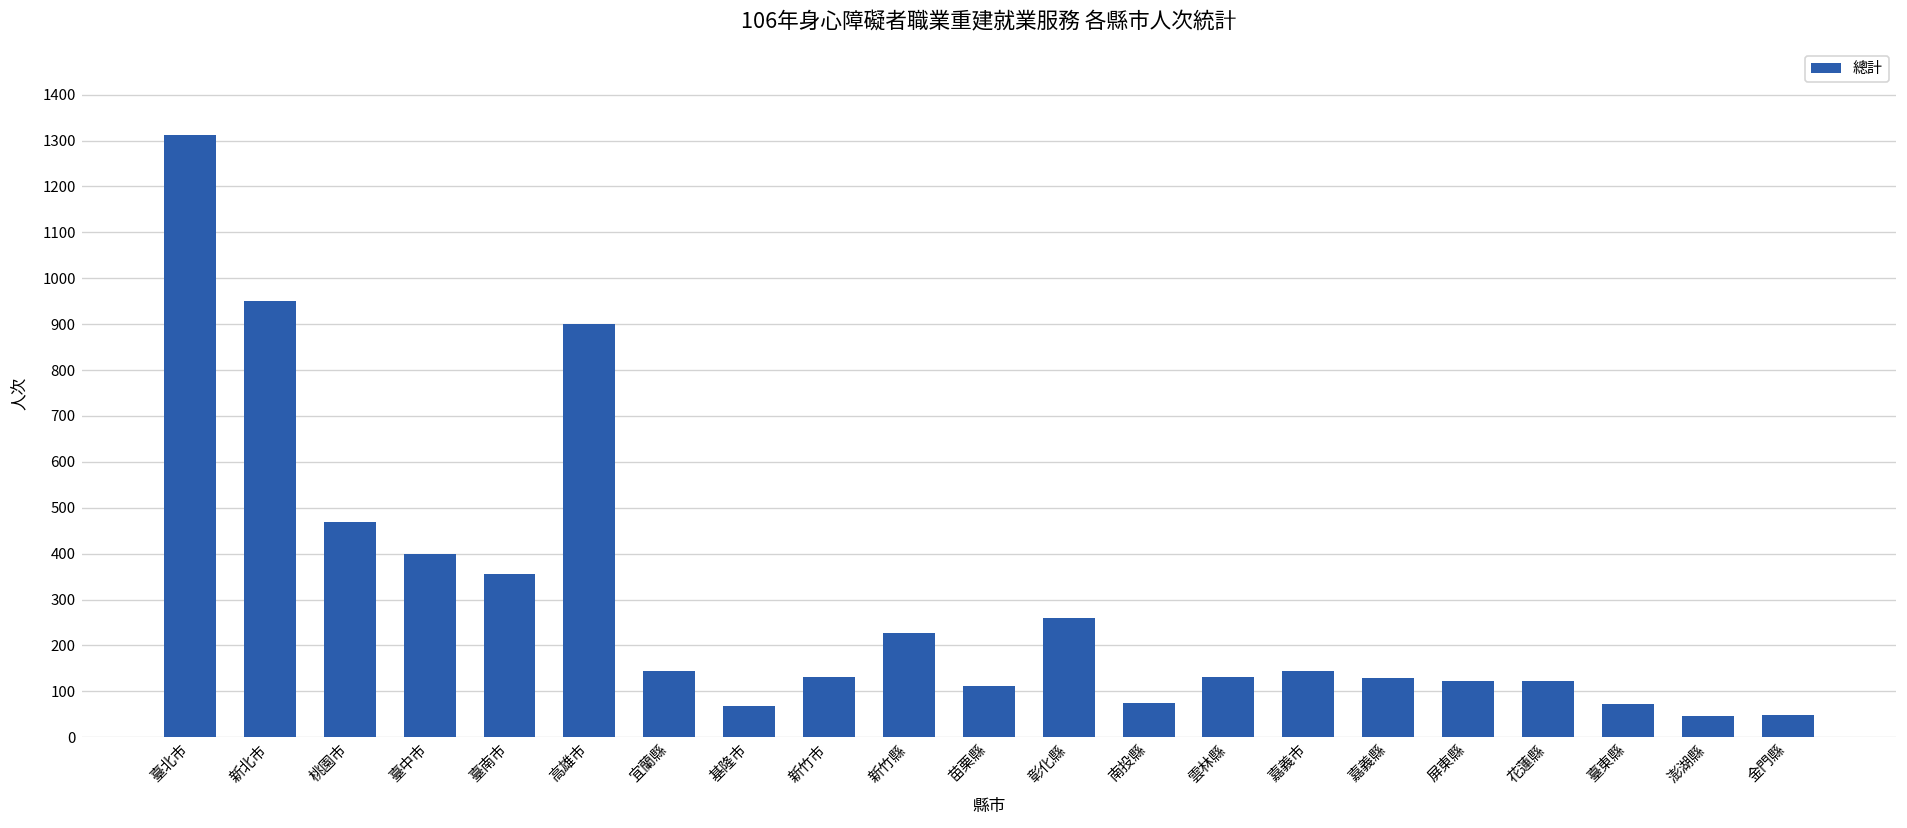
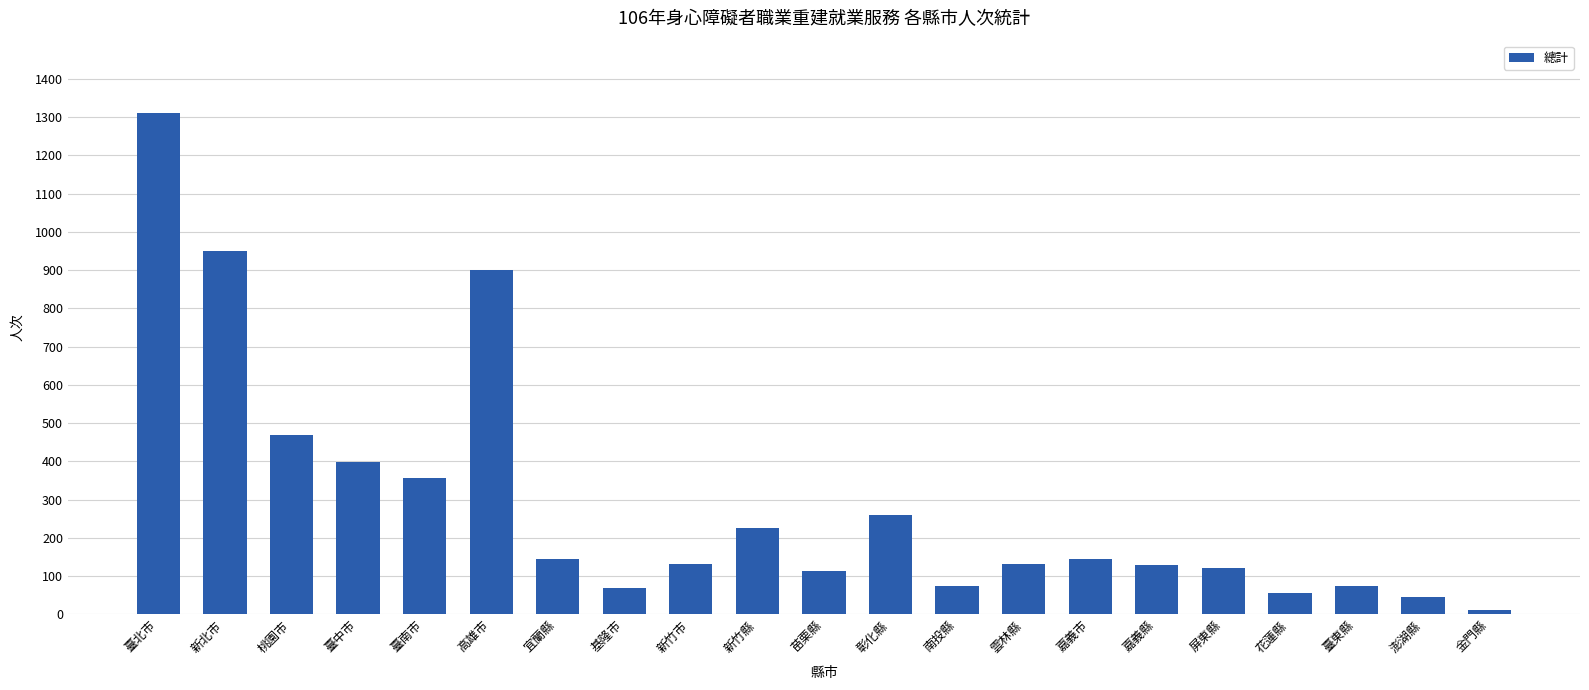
花蓮縣: 120 -> 60
金門縣: 50 -> 10
